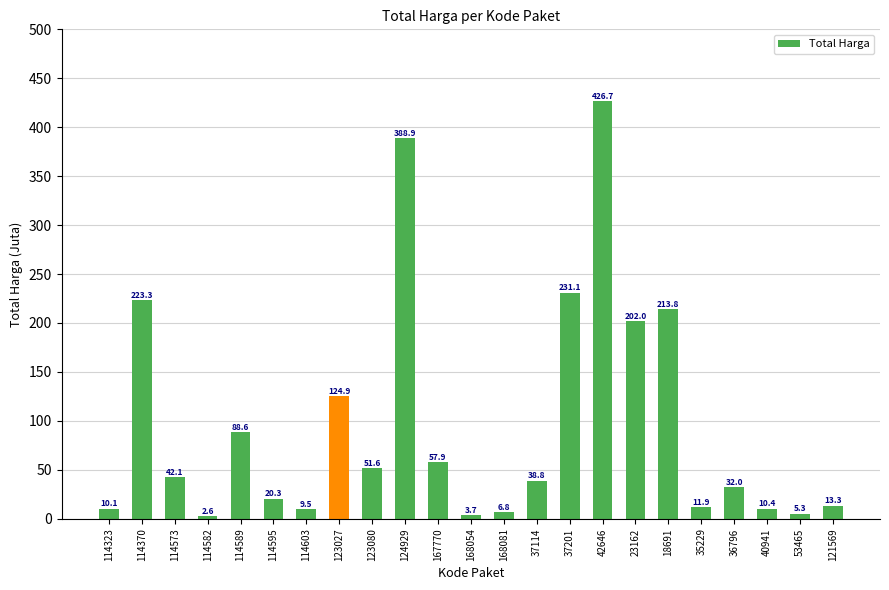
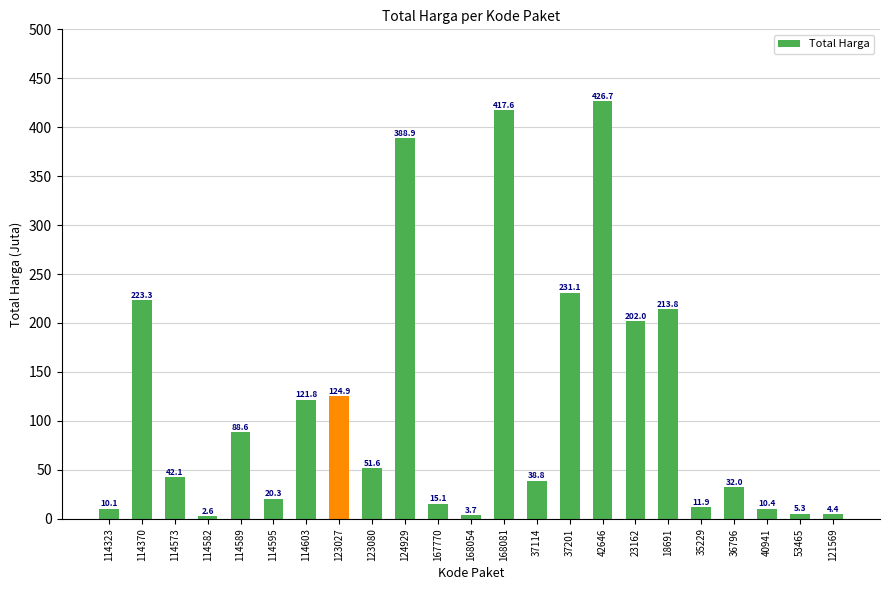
114603: 9.5 -> 121.8
167770: 57.9 -> 15.1
168081: 6.8 -> 417.6
121569: 13.3 -> 4.4
